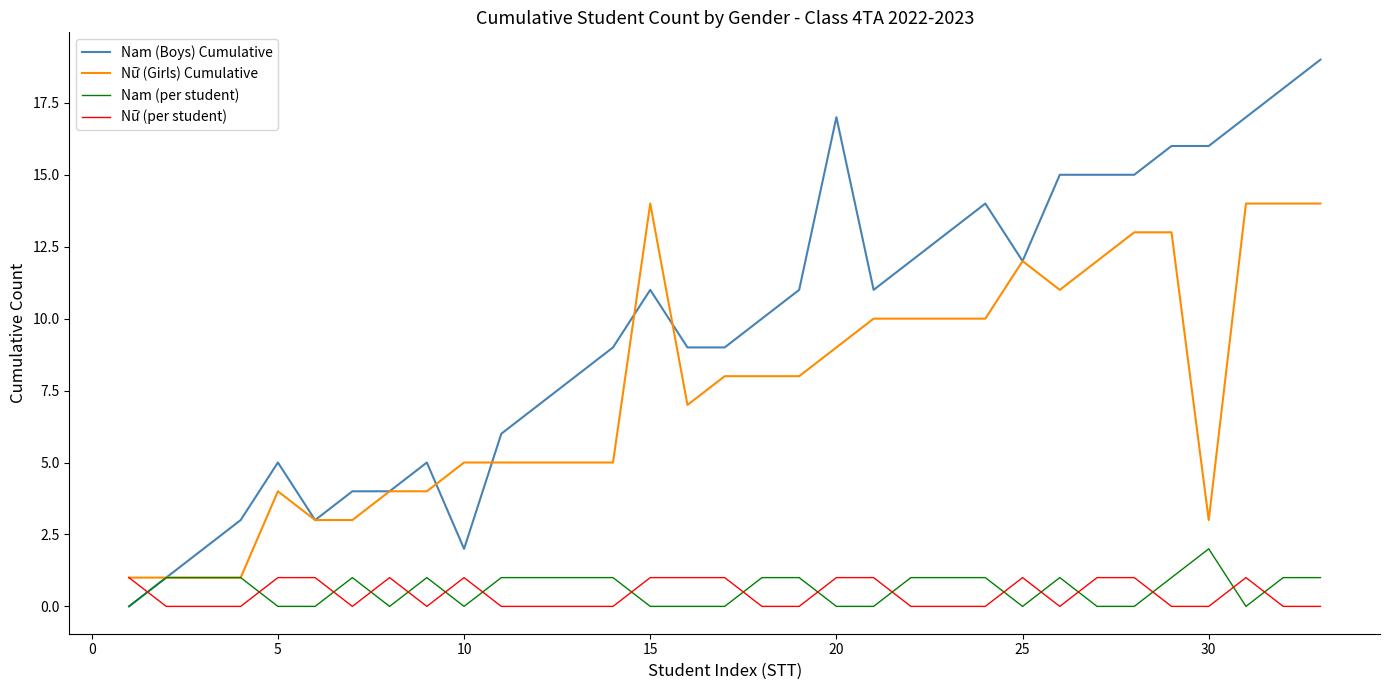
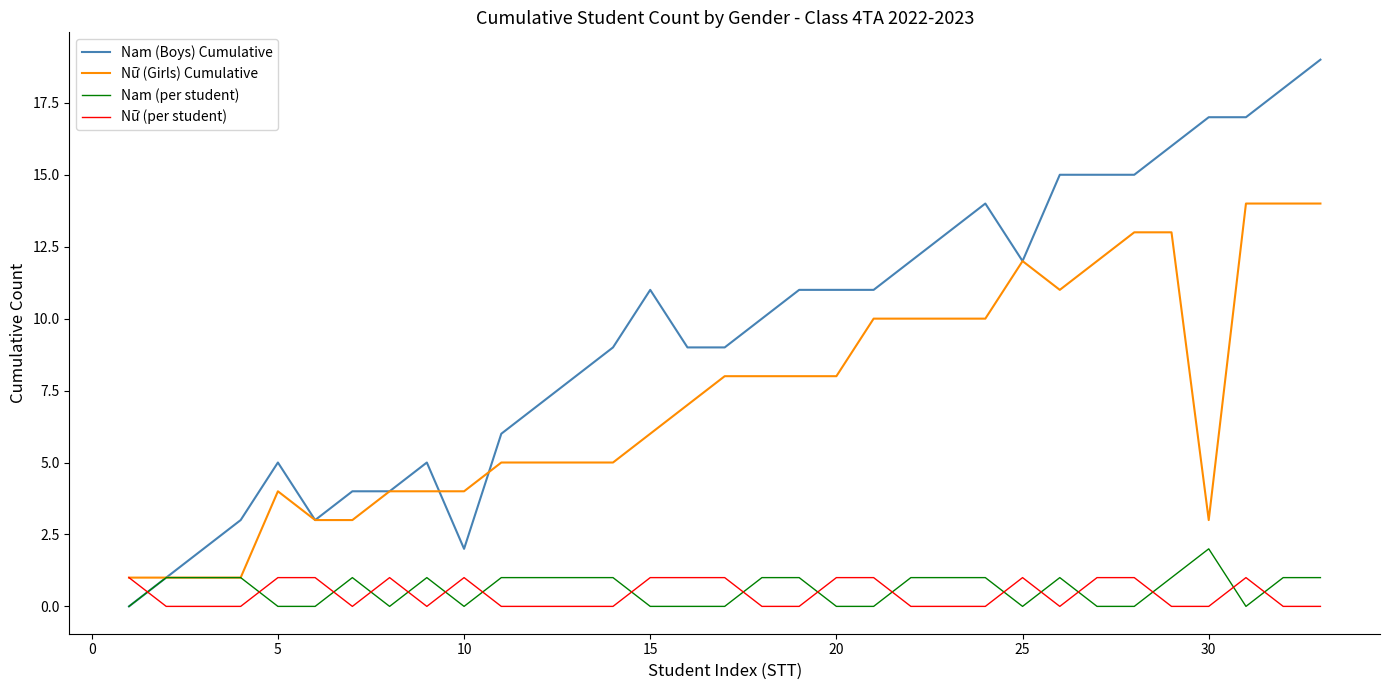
Nữ (Girls) Cumulative, 10: 5 -> 4
Nữ (Girls) Cumulative, 15: 14 -> 6
Nam (Boys) Cumulative, 20: 17 -> 11
Nữ (Girls) Cumulative, 20: 9 -> 8
Nam (Boys) Cumulative, 30: 16 -> 17
